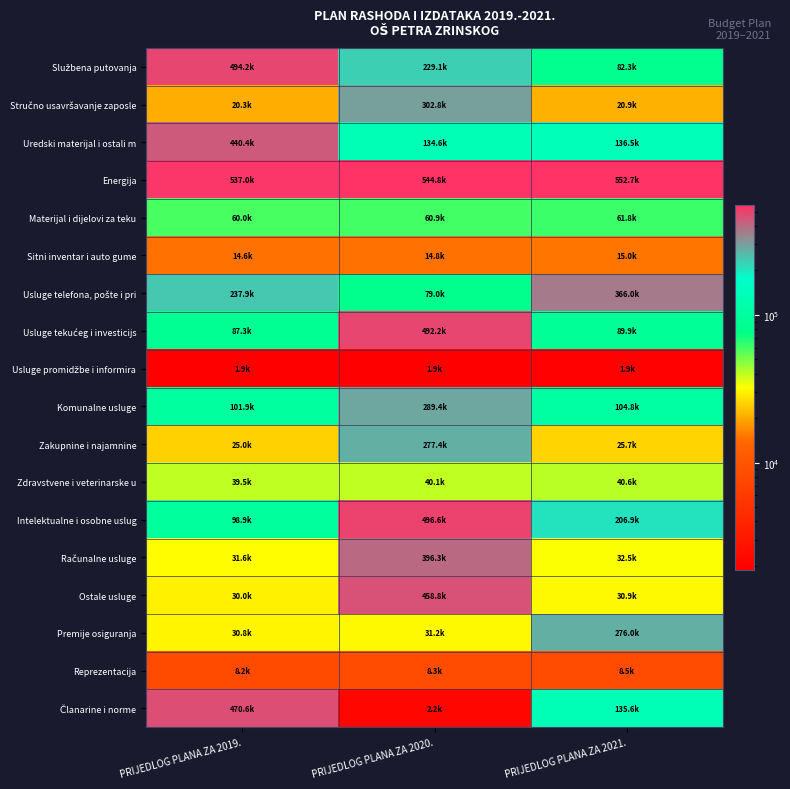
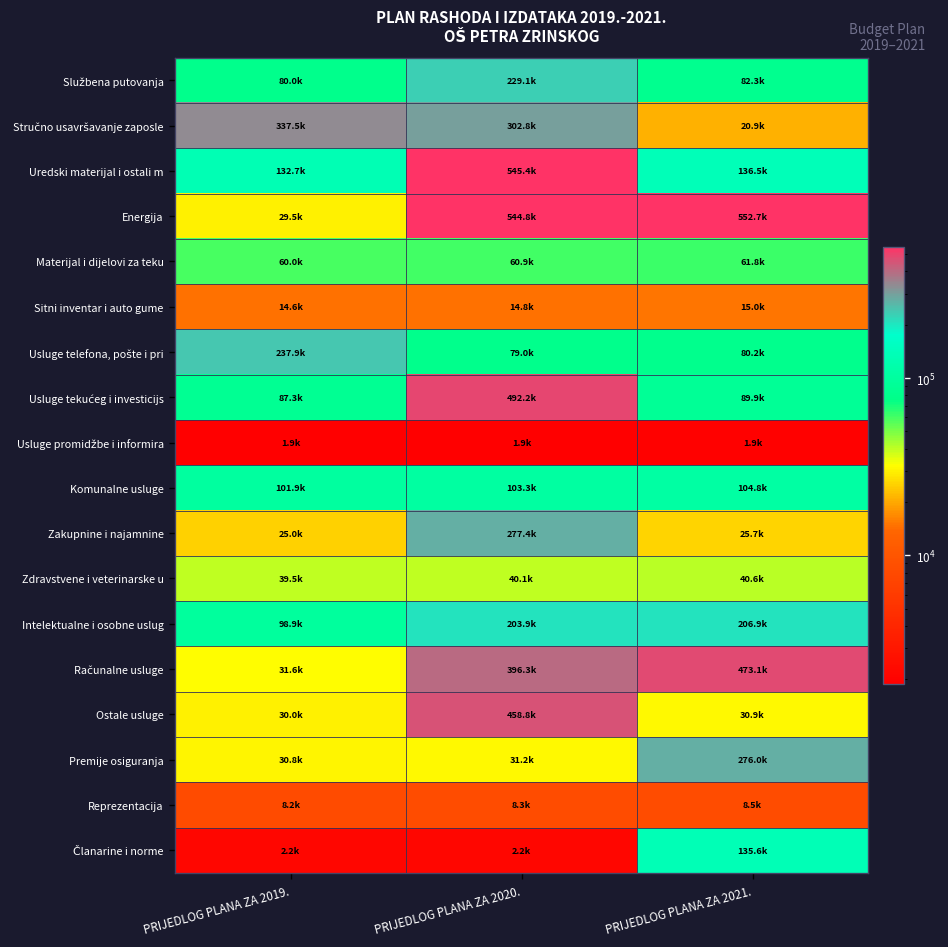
Službena putovanja, PRIJEDLOG PLANA ZA 2019.: 494.2k -> 80.0k
Stručno usavršavanje zaposle, PRIJEDLOG PLANA ZA 2019.: 20.3k -> 337.5k
Uredski materijal i ostali m, PRIJEDLOG PLANA ZA 2019.: 440.4k -> 132.7k
Uredski materijal i ostali m, PRIJEDLOG PLANA ZA 2020.: 134.6k -> 545.4k
Energija, PRIJEDLOG PLANA ZA 2019.: 537.0k -> 29.5k
Usluge telefona, pošte i pri, PRIJEDLOG PLANA ZA 2021.: 366.0k -> 80.2k
Komunalne usluge, PRIJEDLOG PLANA ZA 2020.: 289.4k -> 103.3k
Intelektualne i osobne uslug, PRIJEDLOG PLANA ZA 2020.: 496.6k -> 203.9k
Računalne usluge, PRIJEDLOG PLANA ZA 2021.: 32.5k -> 473.1k
Članarine i norme, PRIJEDLOG PLANA ZA 2019.: 470.6k -> 2.2k
